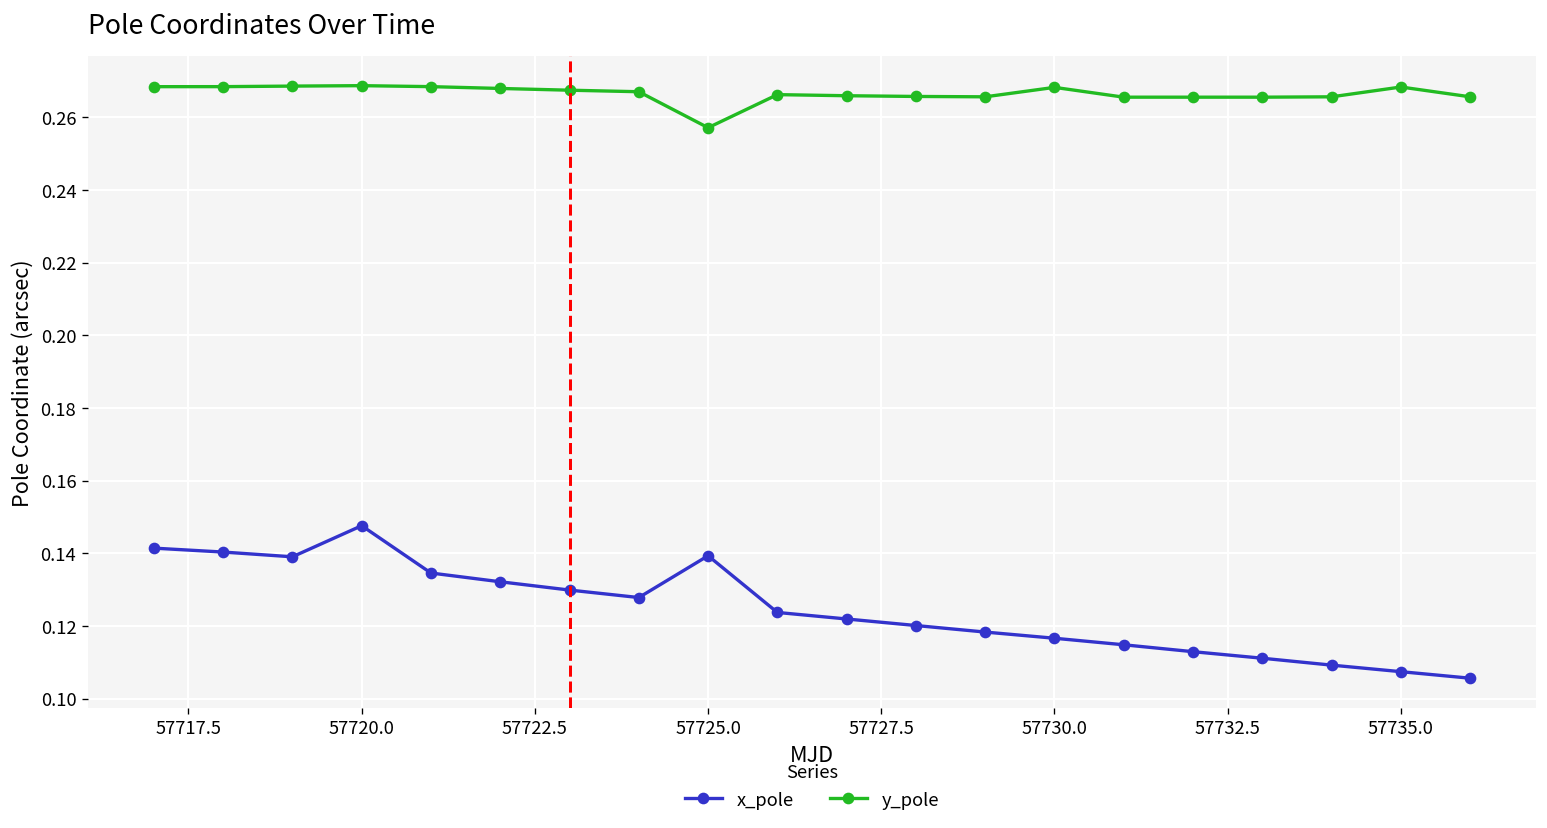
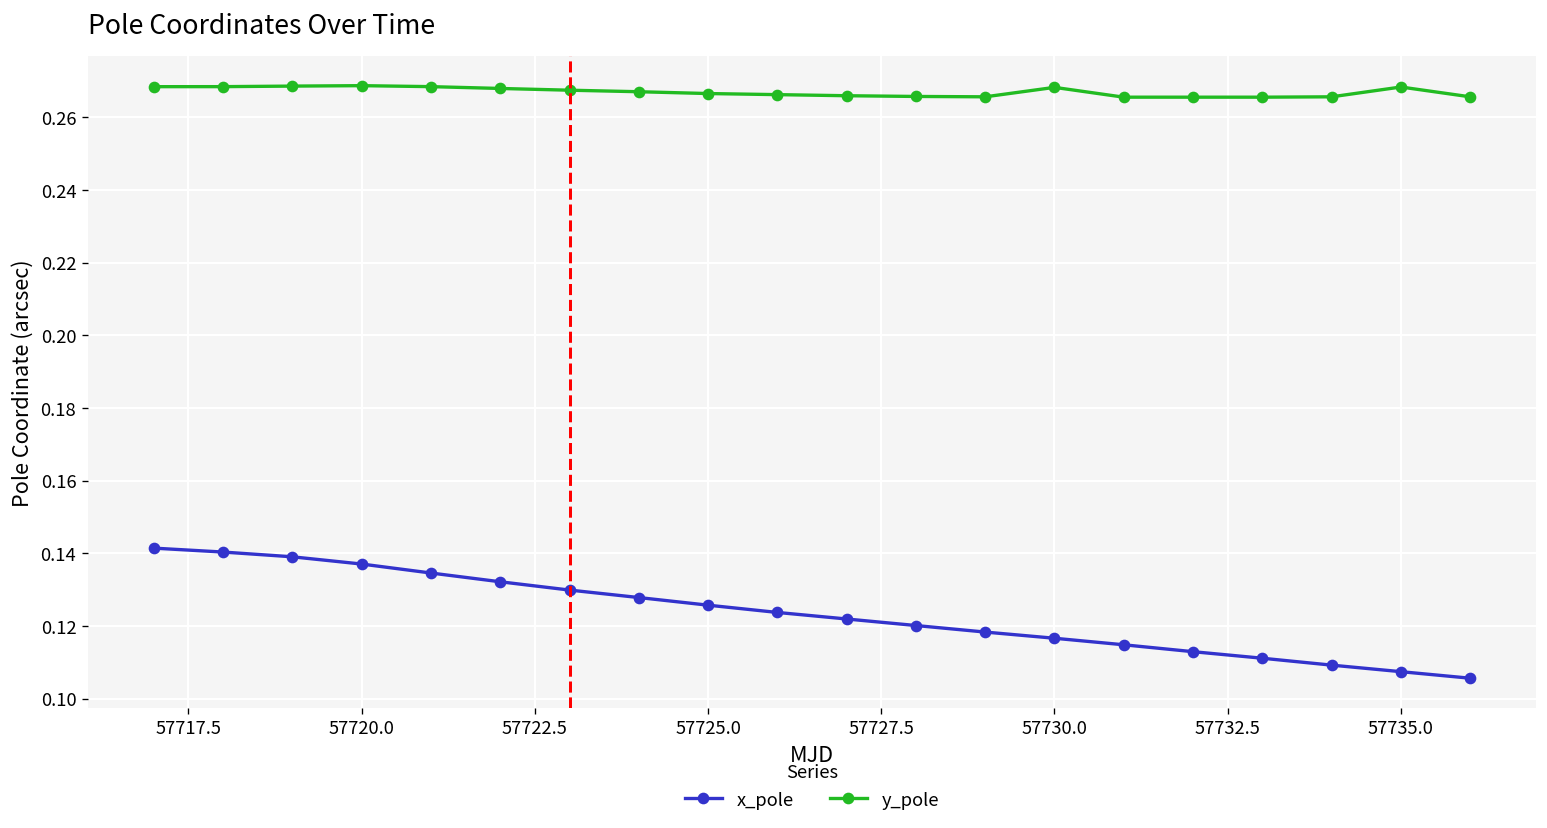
x_pole, 57720.0: 0.148 -> 0.137
x_pole, 57725.0: 0.139 -> 0.126
y_pole, 57725.0: 0.257 -> 0.267
